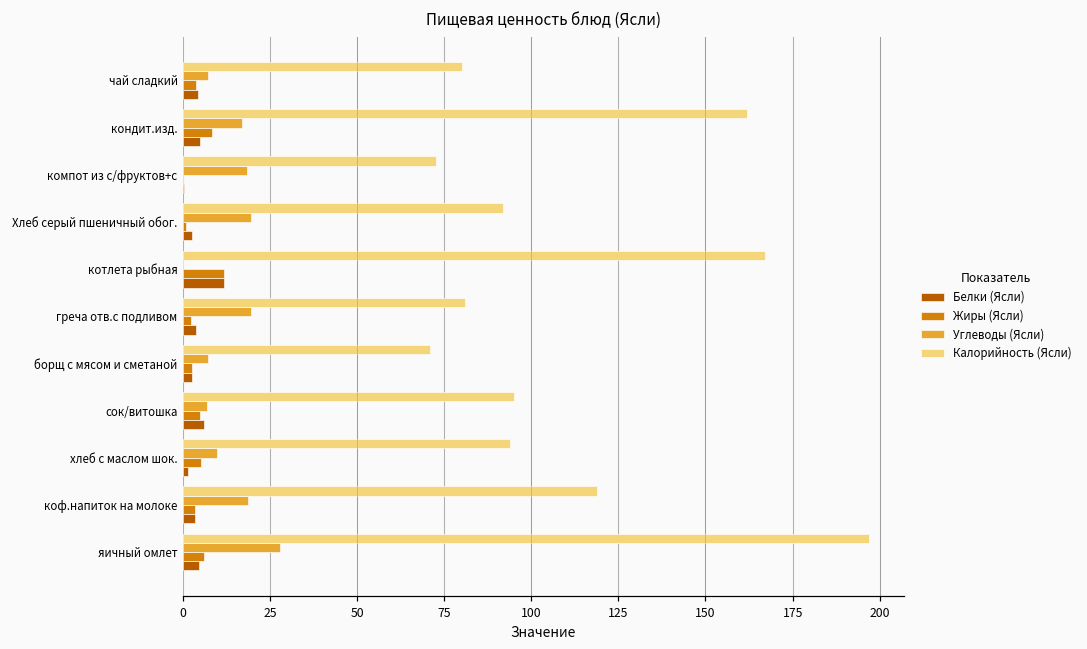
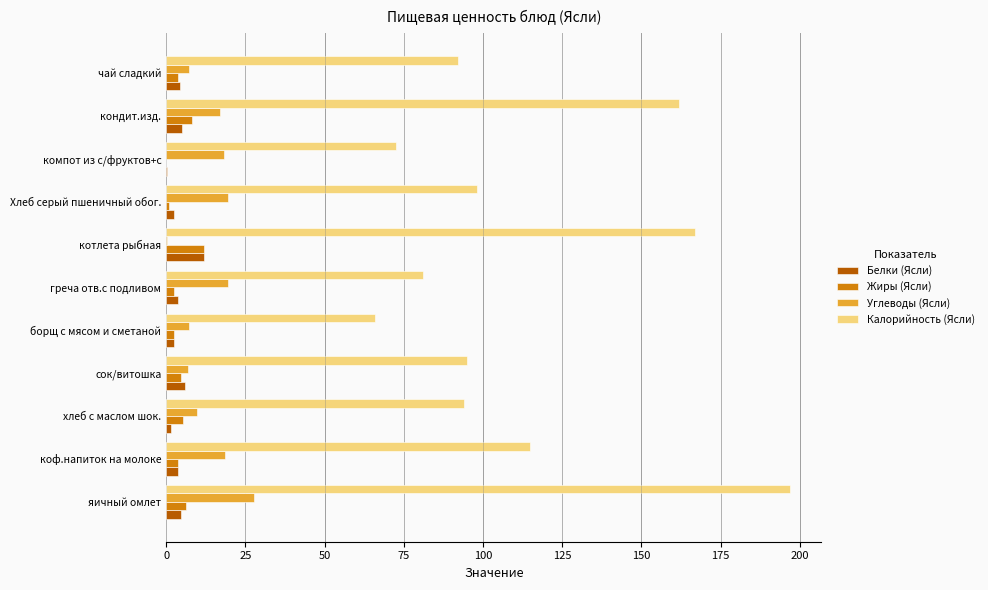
Калорийность (Ясли), чай сладкий: 80 -> 92
Калорийность (Ясли), Хлеб серый пшеничный обог.: 92 -> 98
Калорийность (Ясли), борщ с мясом и сметаной: 71 -> 66
Калорийность (Ясли), коф.напиток на молоке: 119 -> 115
